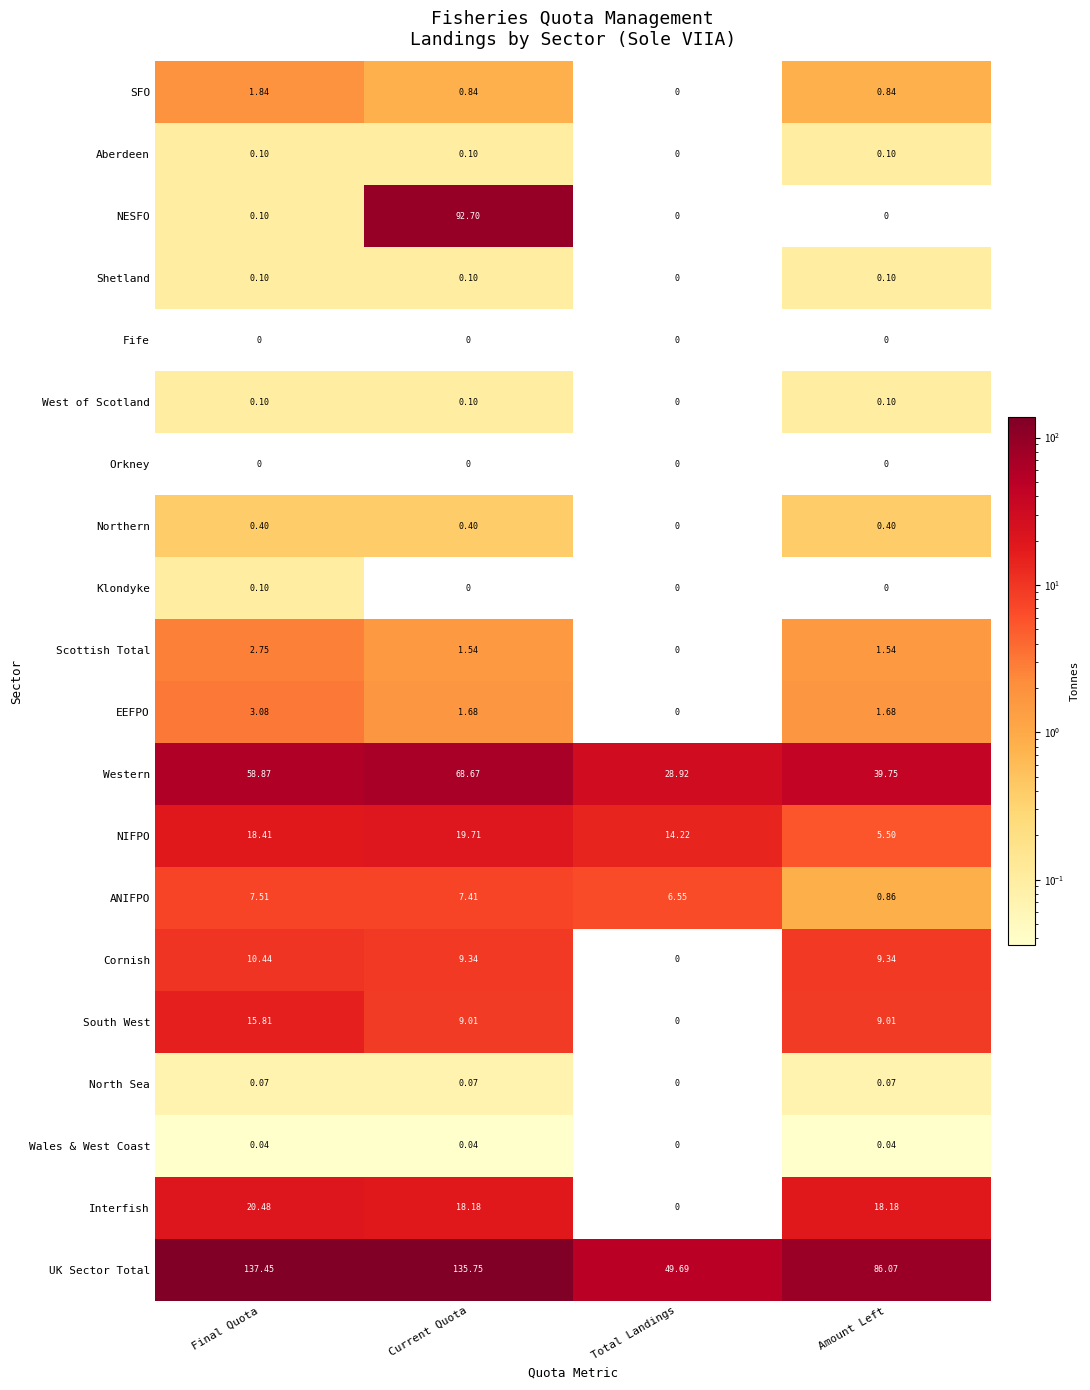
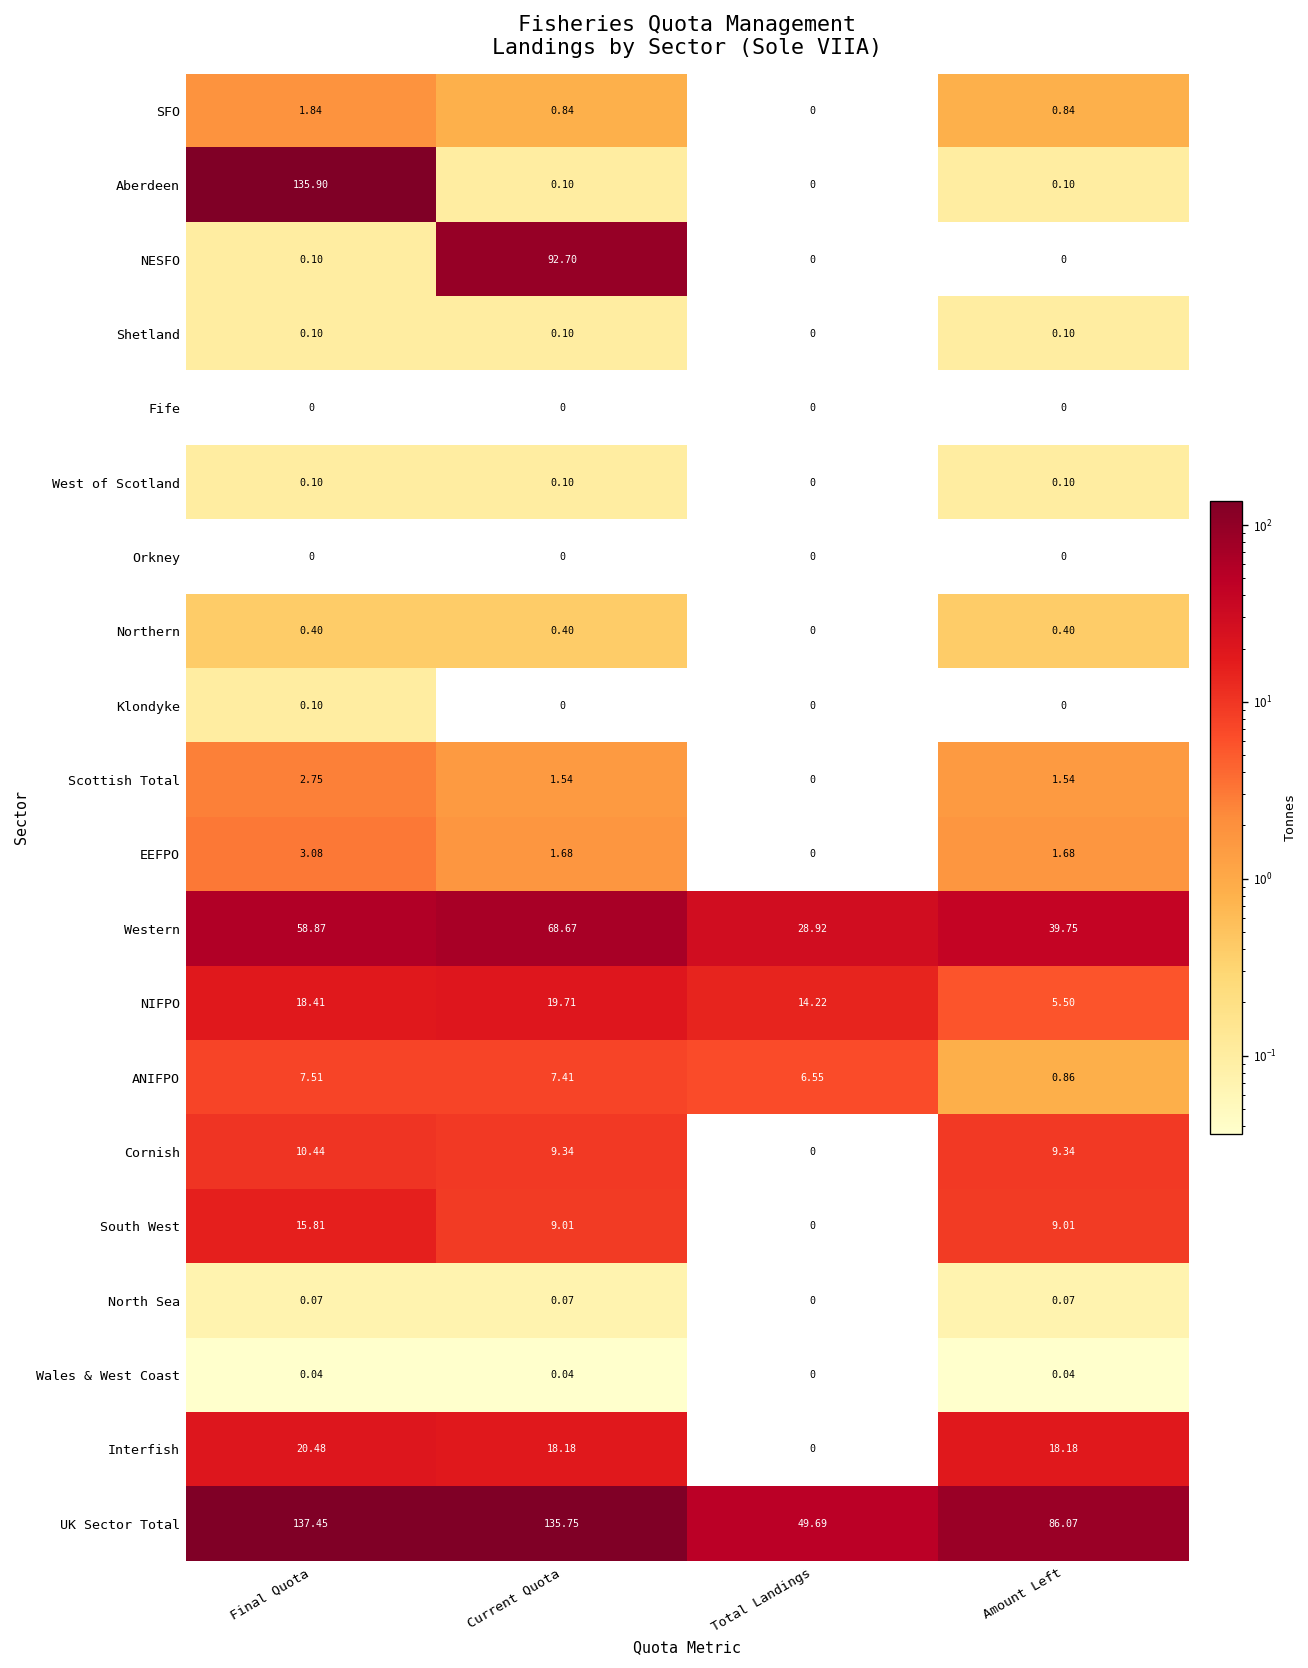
Aberdeen, Final Quota: 0.10 -> 135.90
